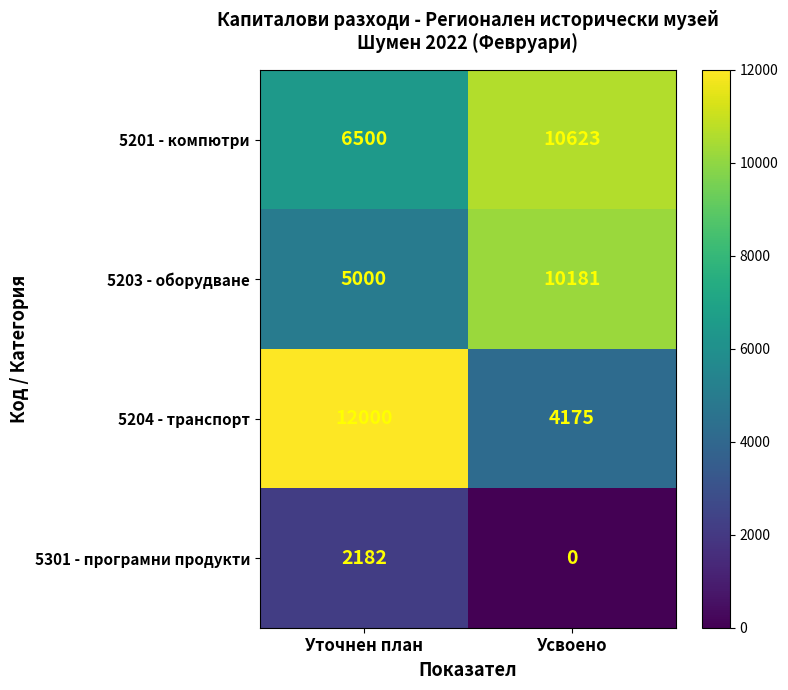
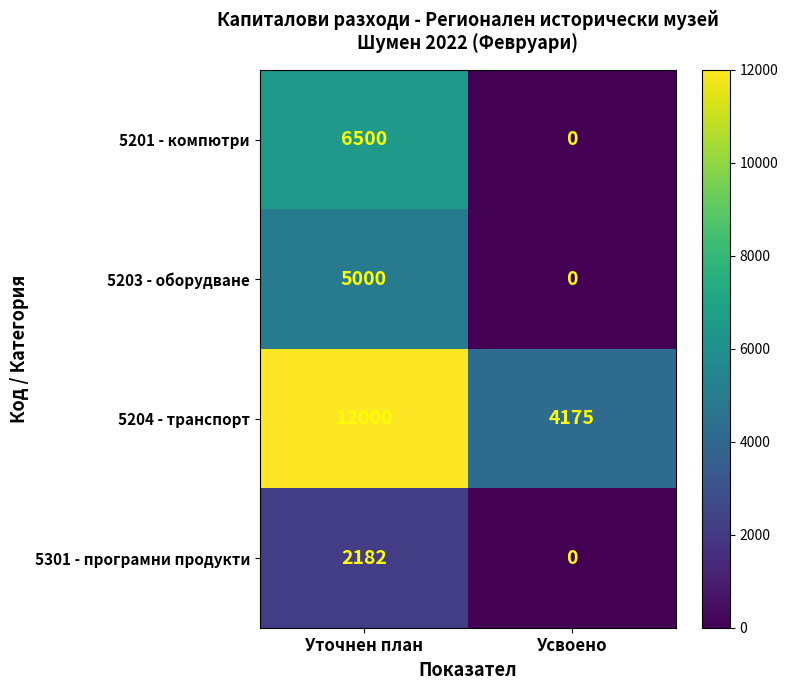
5201 - компютри, Усвоено: 10623 -> 0
5203 - оборудване, Усвоено: 10181 -> 0
